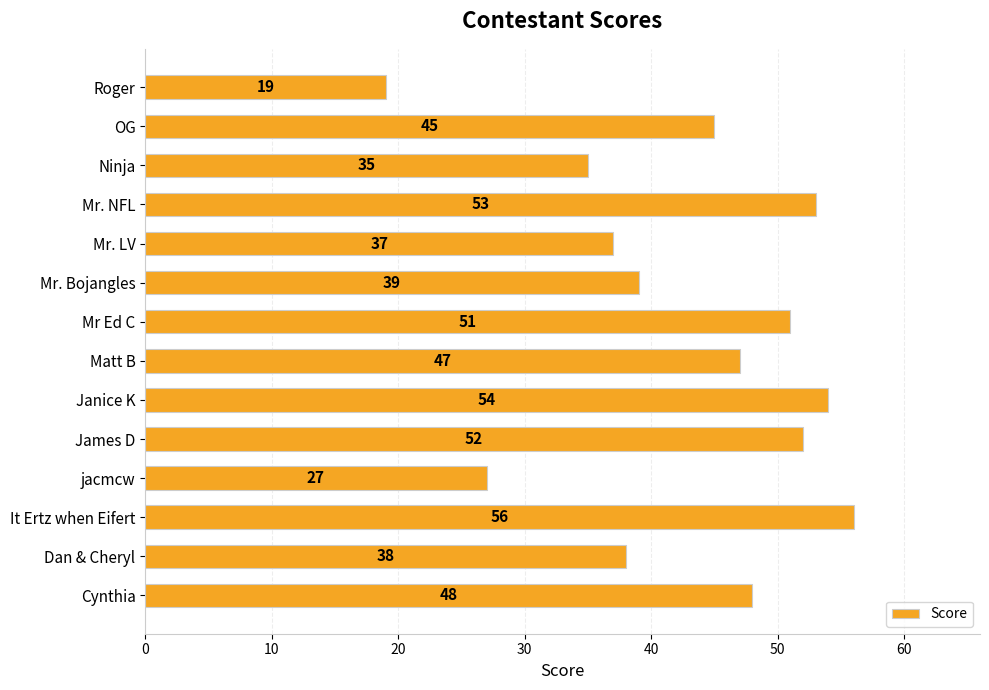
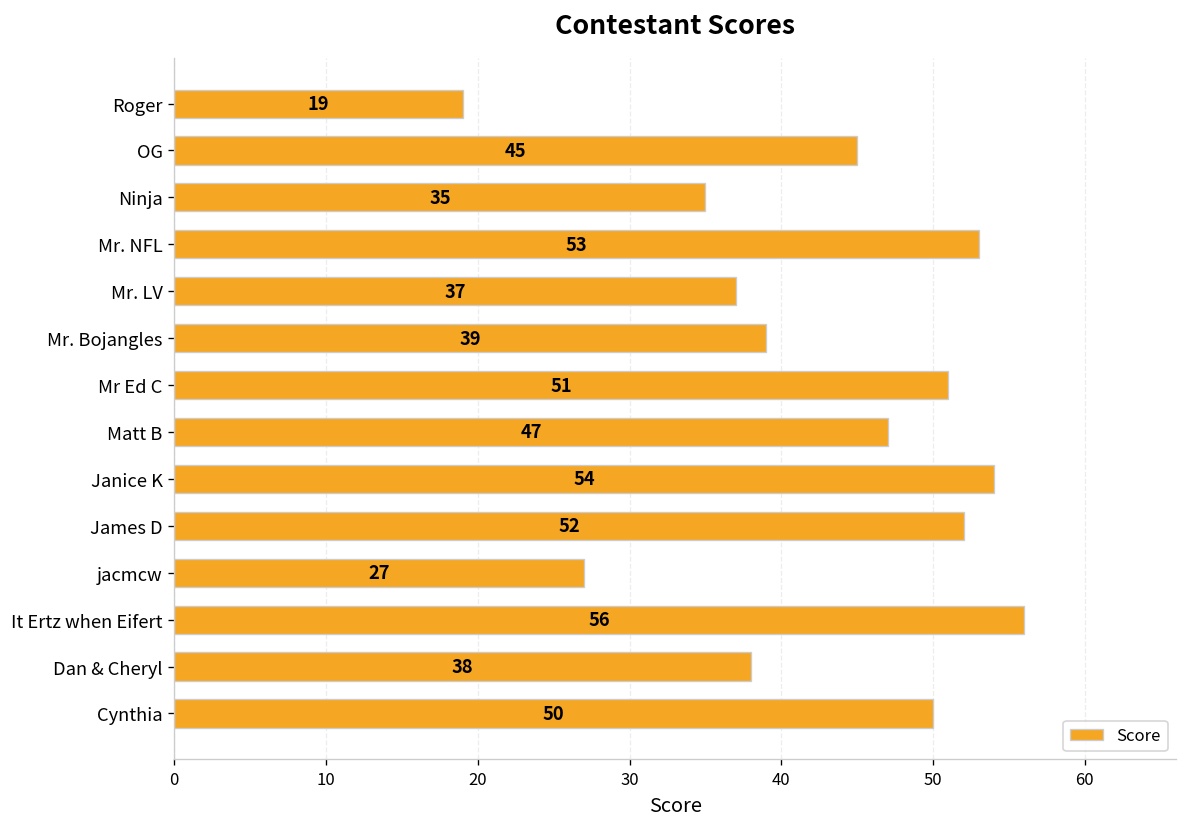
Cynthia: 48 -> 50
